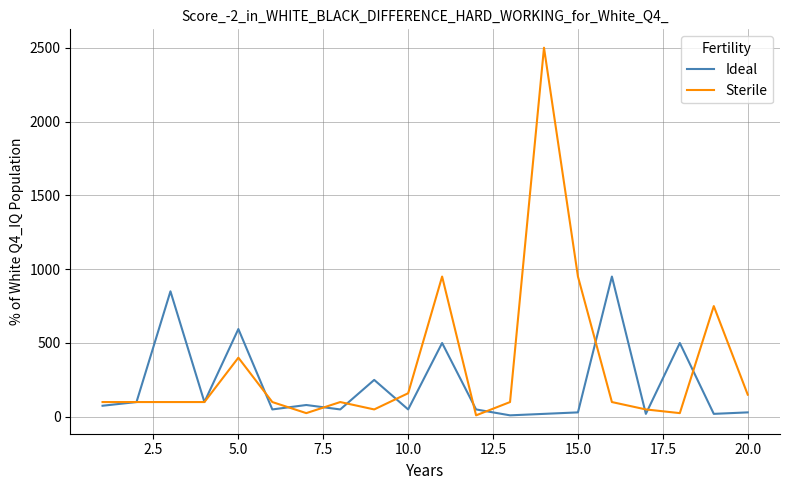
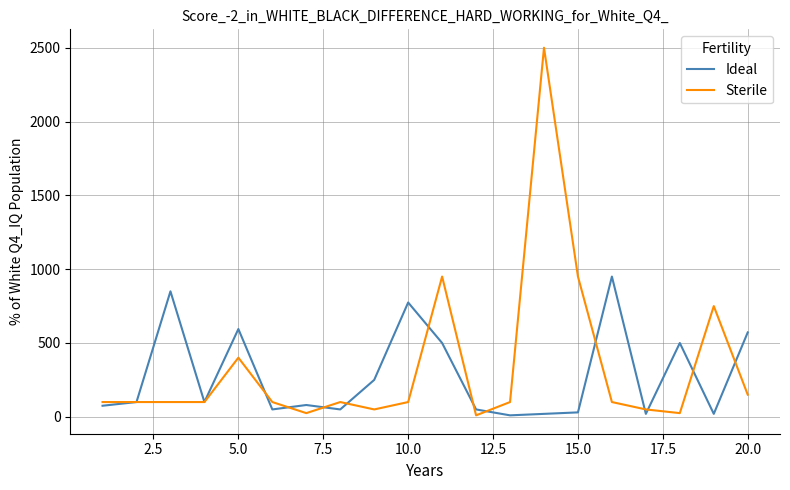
Ideal, 10.0: 50 -> 770
Sterile, 10.0: 160 -> 100
Ideal, 20.0: 30 -> 570
